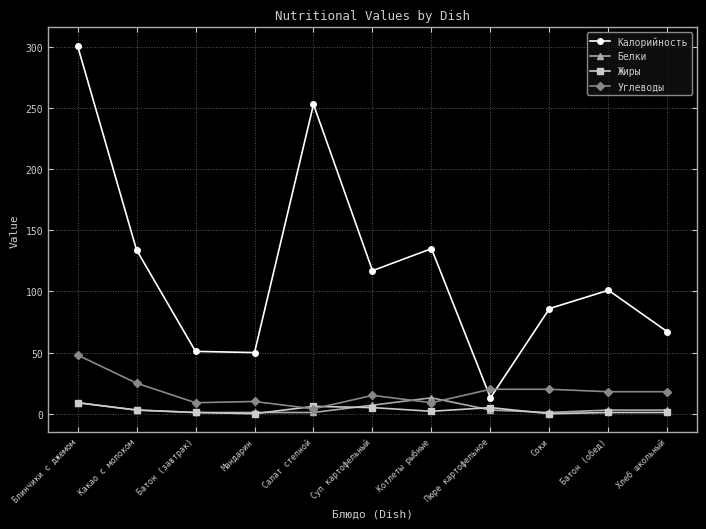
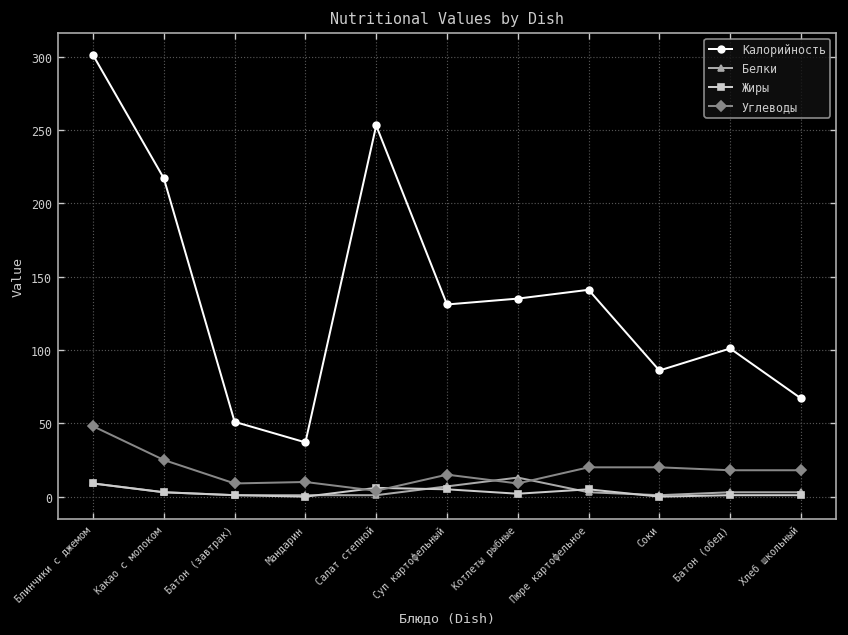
Калорийность, Какао с молоком: 134 -> 217
Калорийность, Мандарин: 50 -> 37
Калорийность, Суп картофельный: 117 -> 131
Калорийность, Пюре картофельное: 13 -> 141
